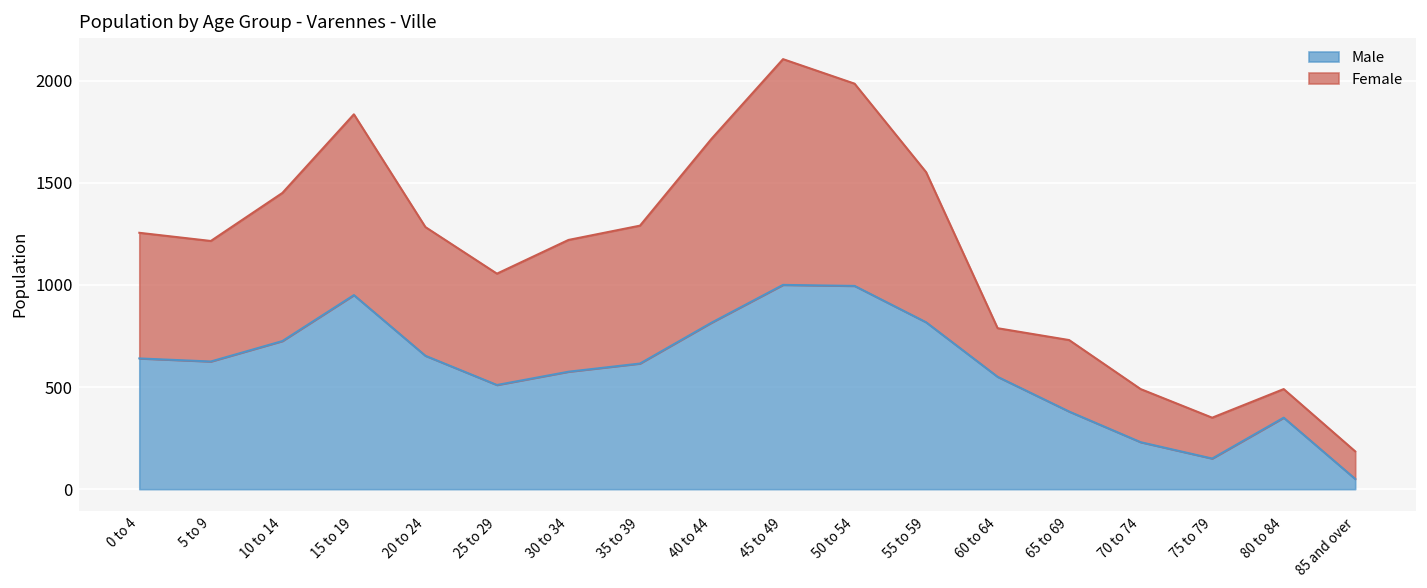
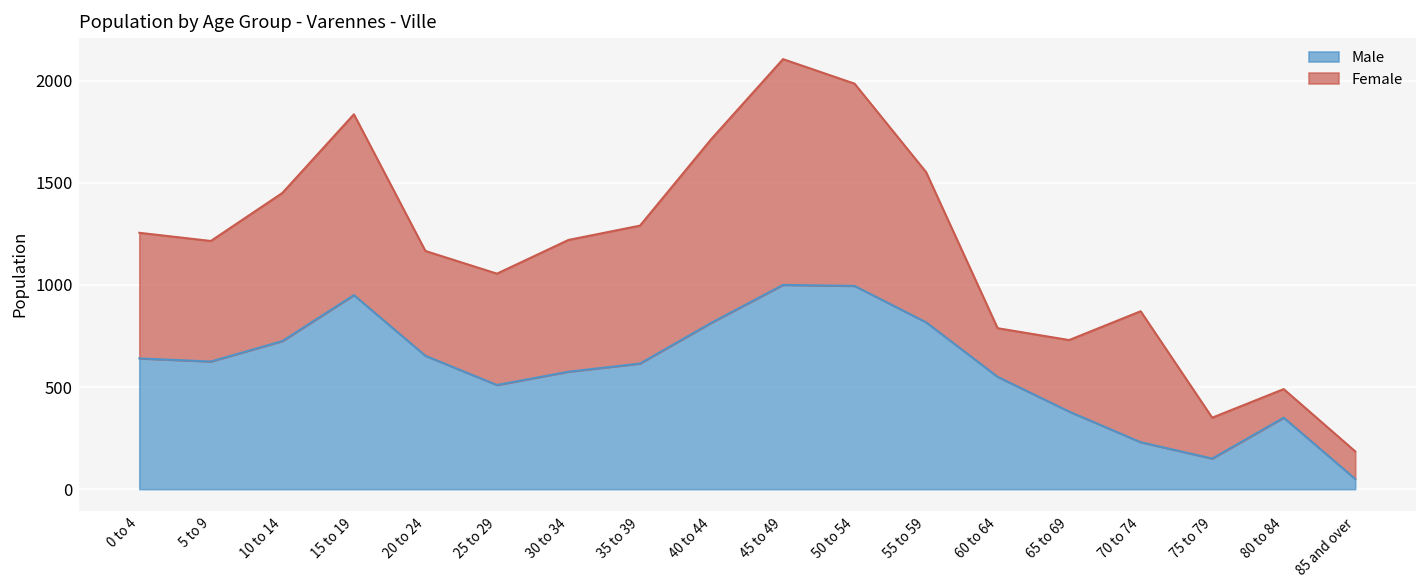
Female, 20 to 24: 630 -> 510
Female, 70 to 74: 260 -> 640
